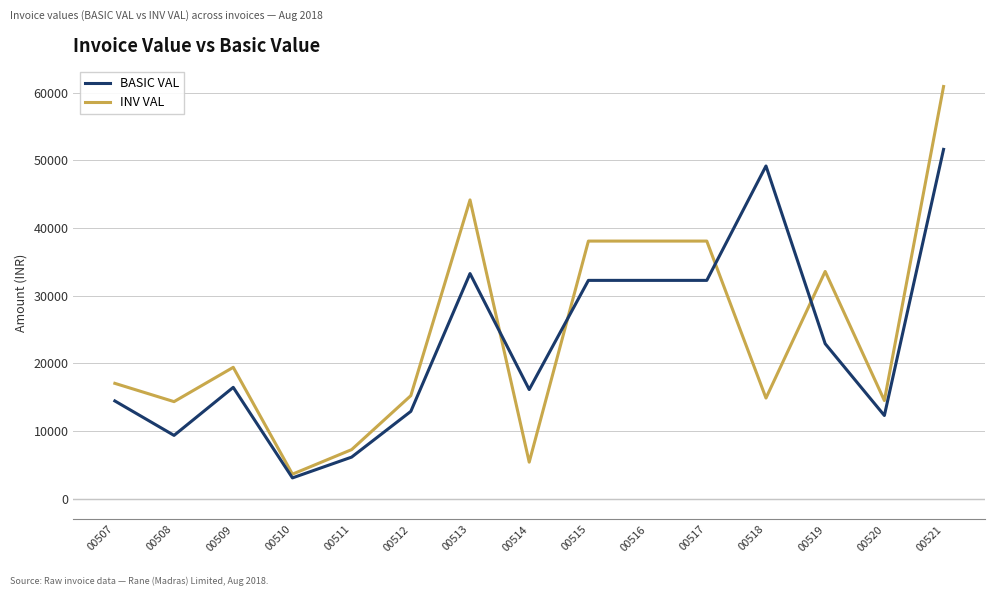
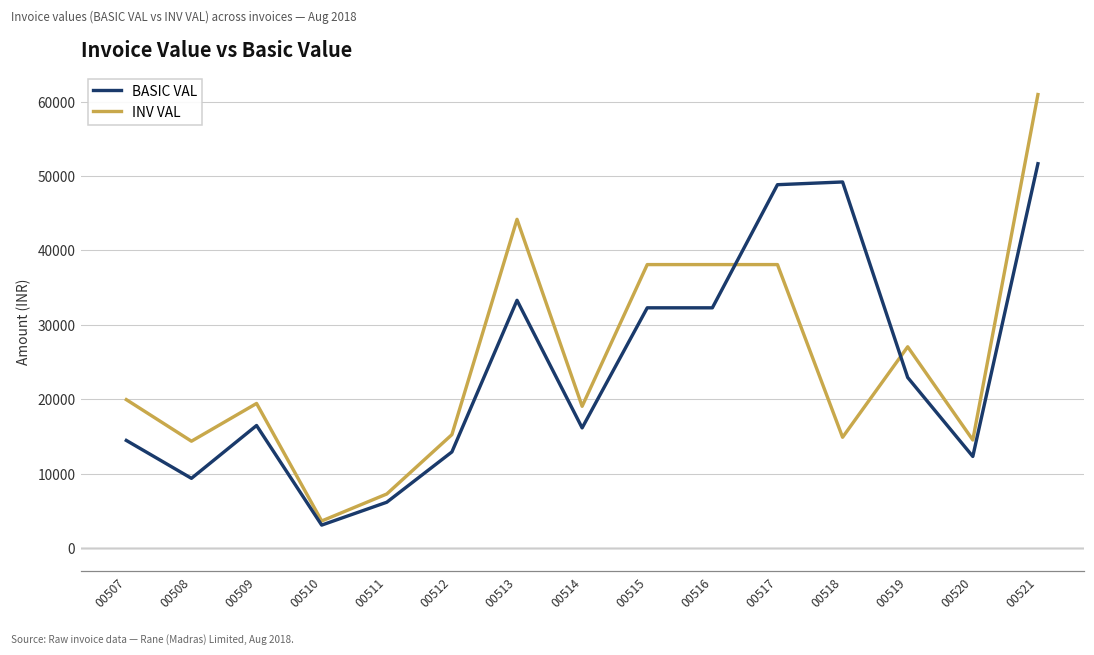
INV VAL, 00507: 17000 -> 20000
INV VAL, 00514: 5000 -> 19000
BASIC VAL, 00517: 32000 -> 49000
INV VAL, 00519: 34000 -> 27000
